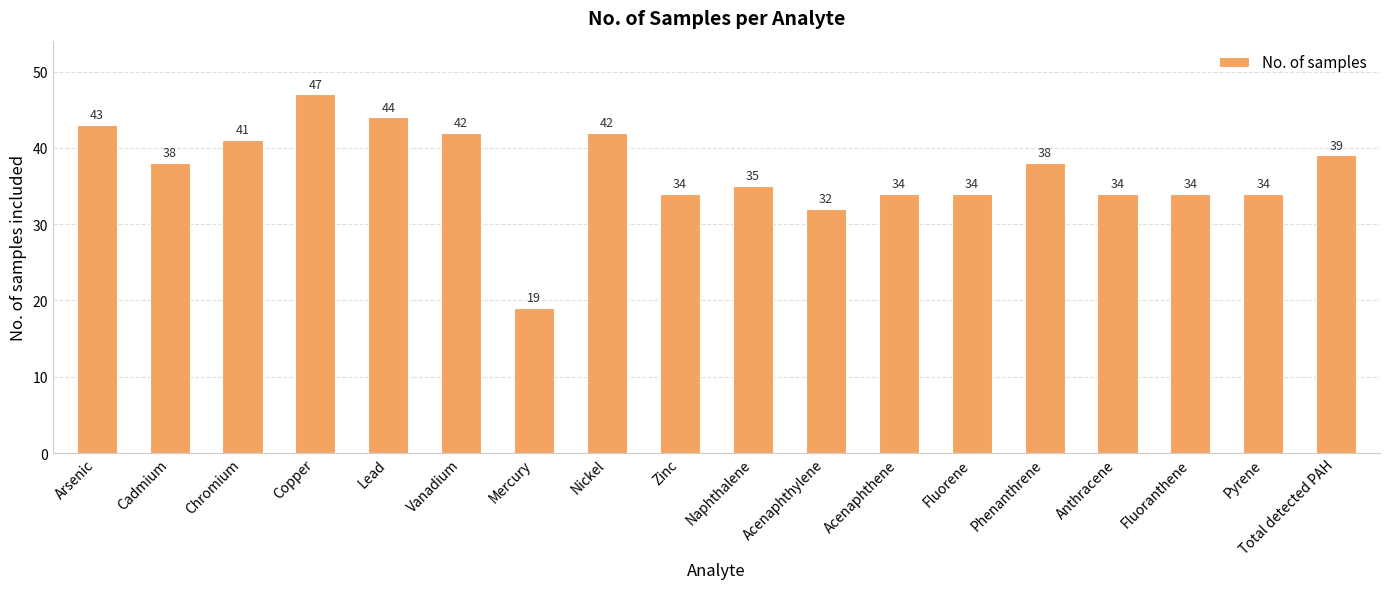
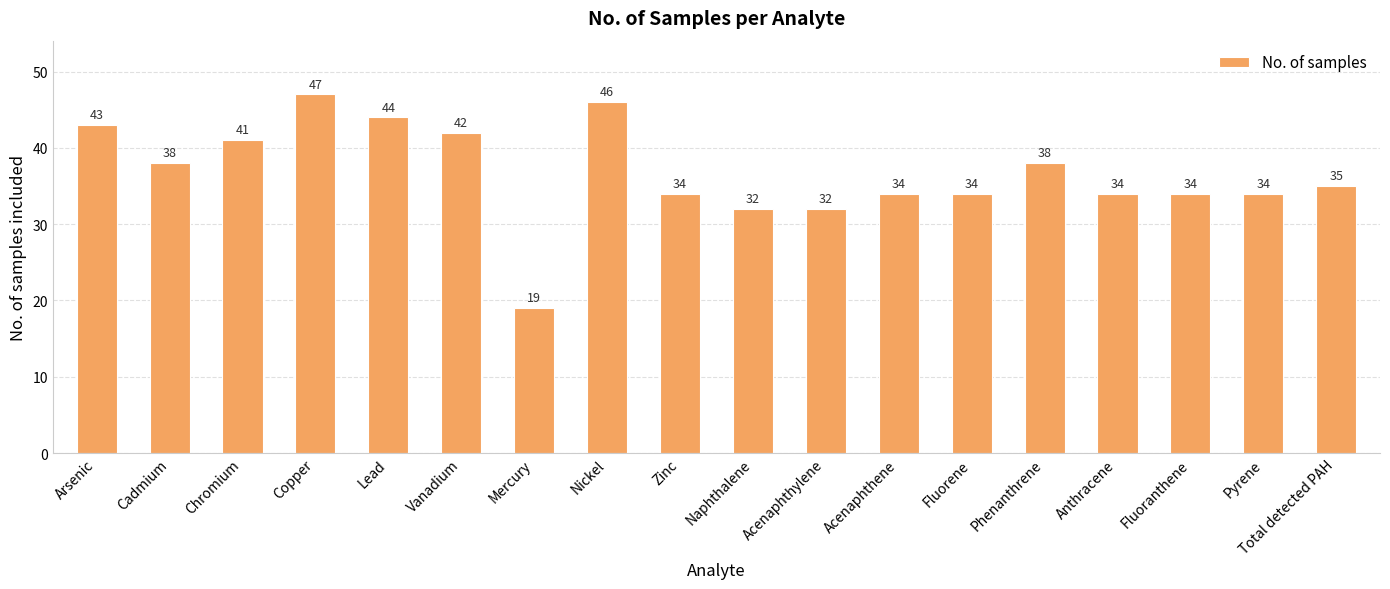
Nickel: 42 -> 46
Naphthalene: 35 -> 32
Total detected PAH: 39 -> 35
